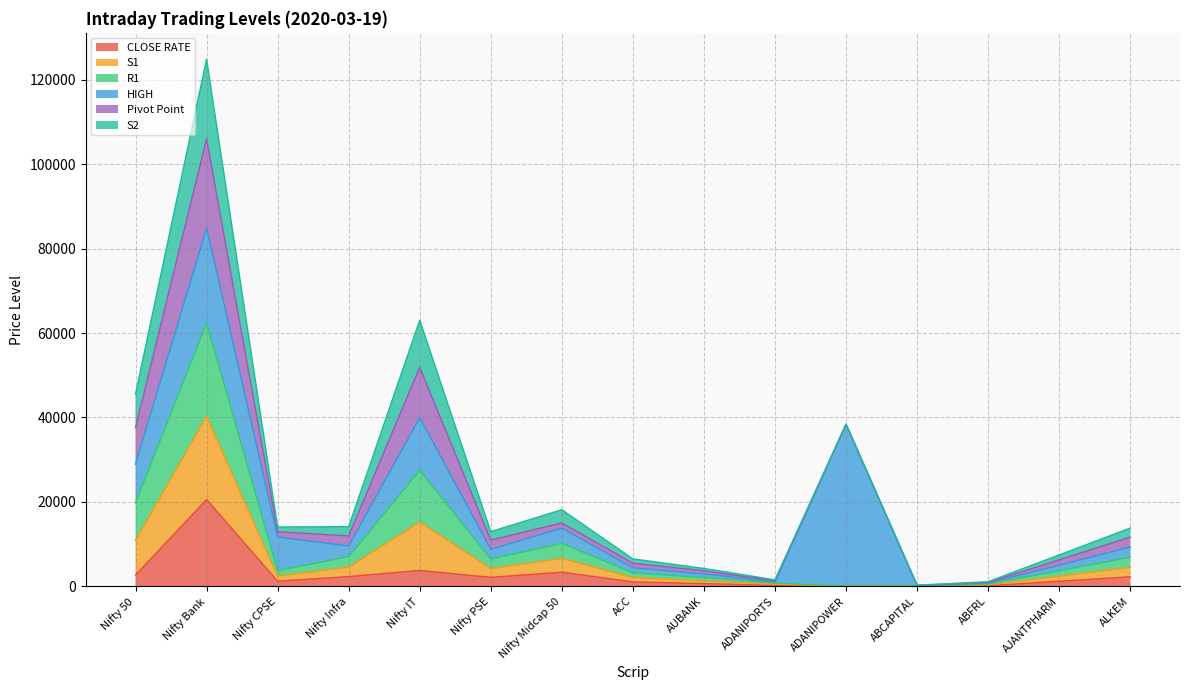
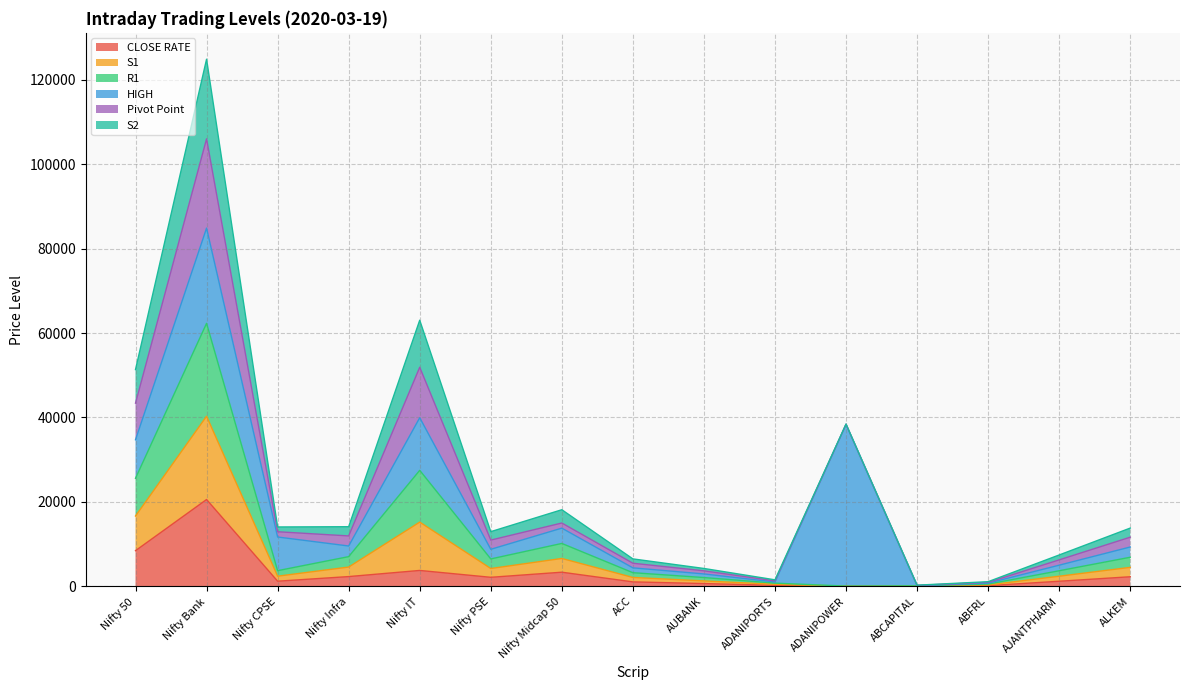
CLOSE RATE, Nifty 50: 3000 -> 8000
